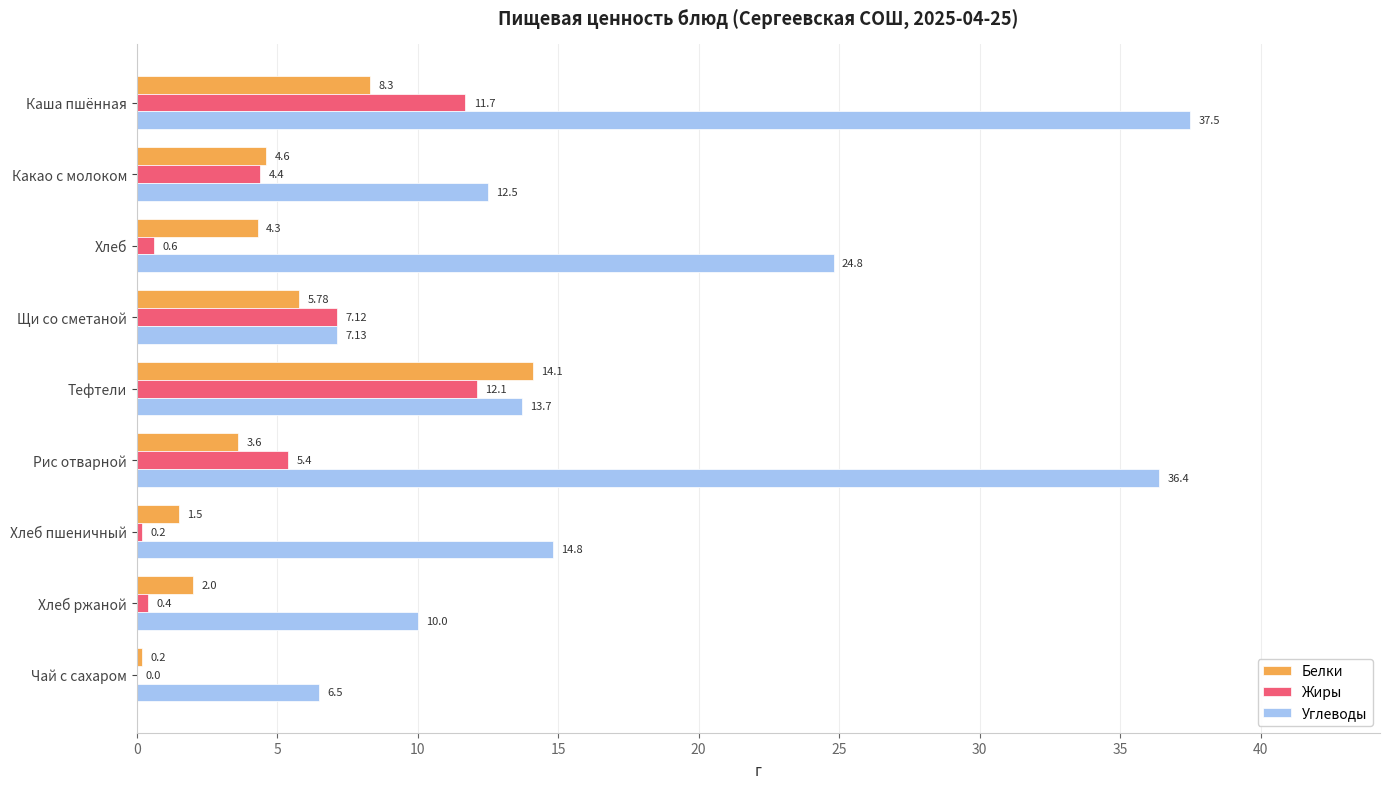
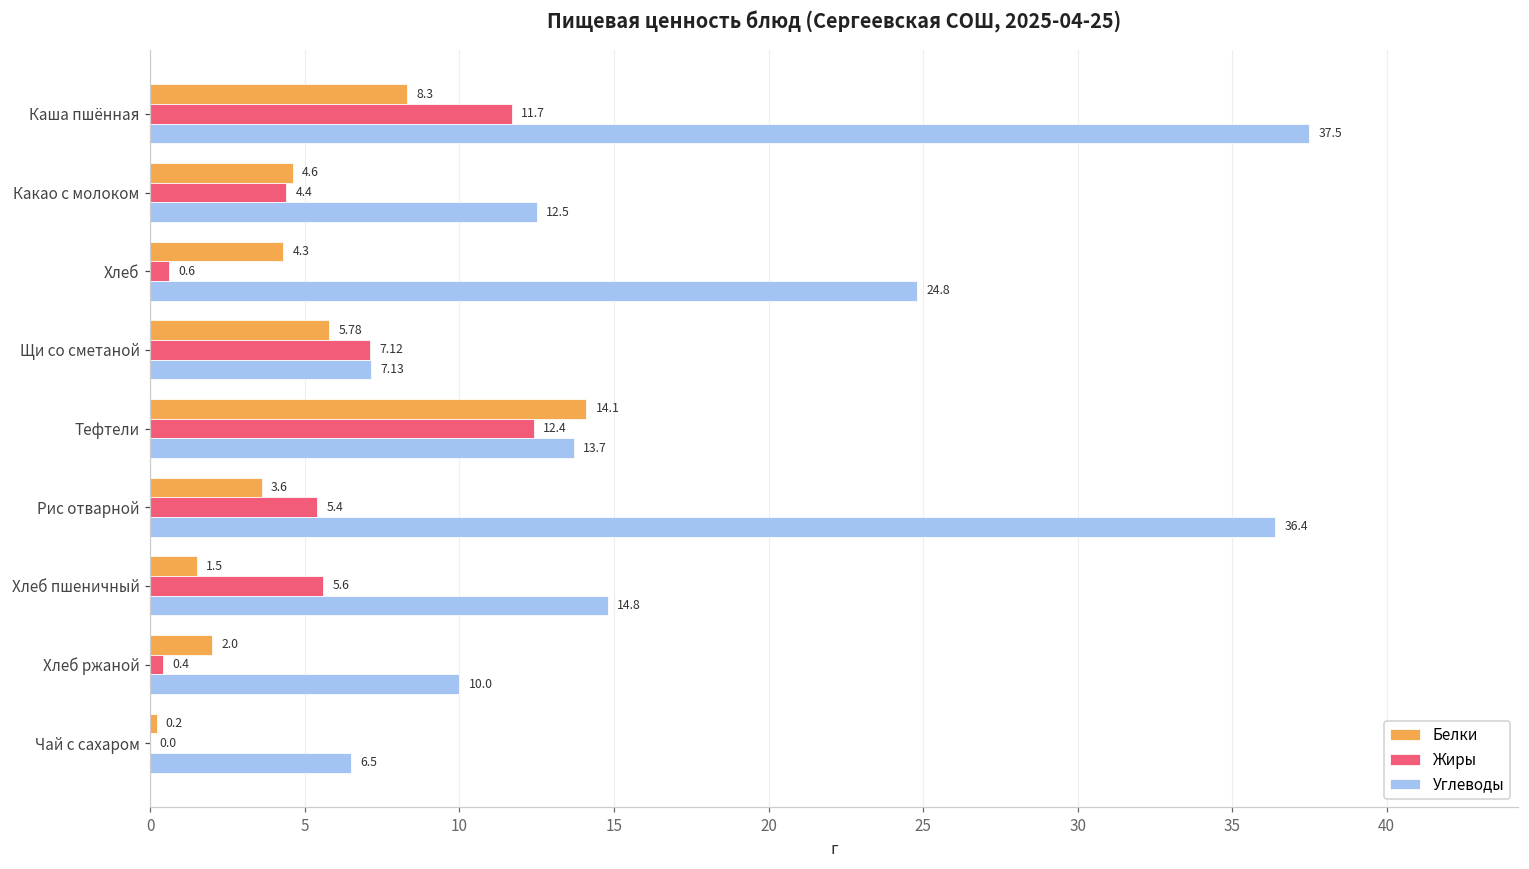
Жиры, Тефтели: 12.1 -> 12.4
Жиры, Хлеб пшеничный: 0.2 -> 5.6
